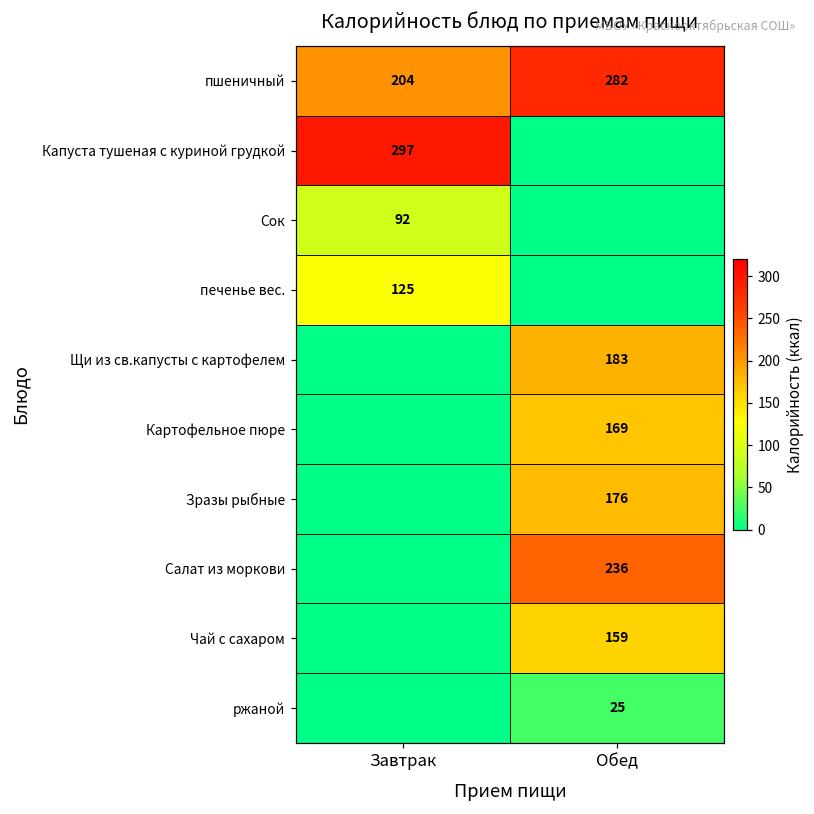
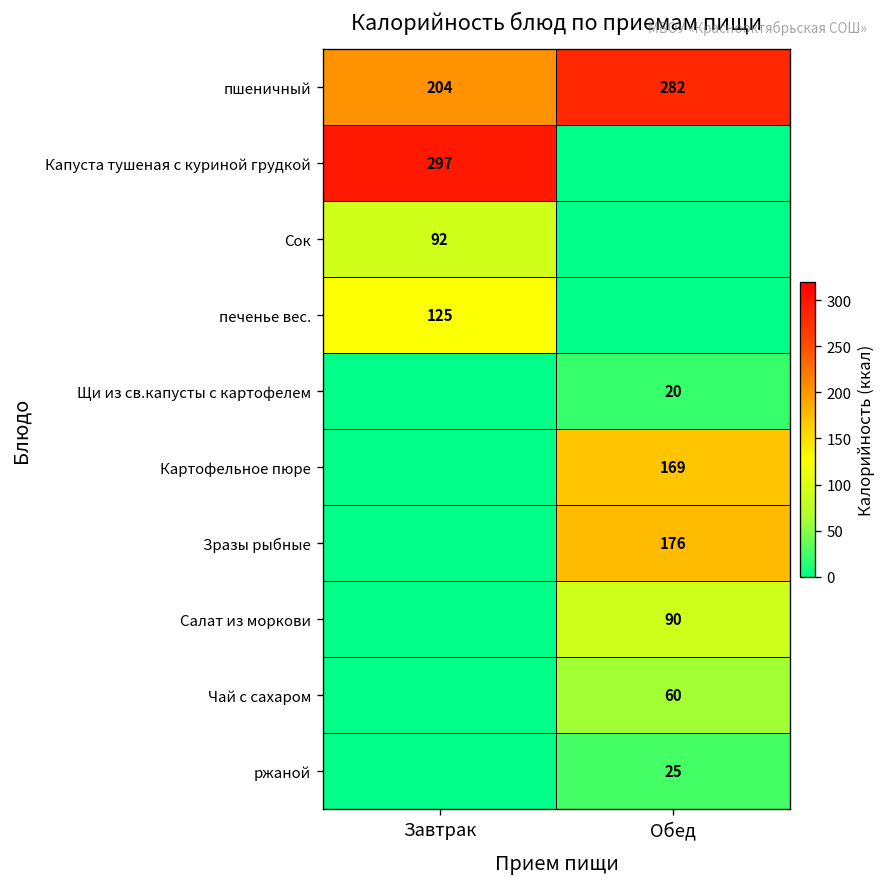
Щи из св.капусты с картофелем, Обед: 183 -> 20
Салат из моркови, Обед: 236 -> 90
Чай с сахаром, Обед: 159 -> 60
